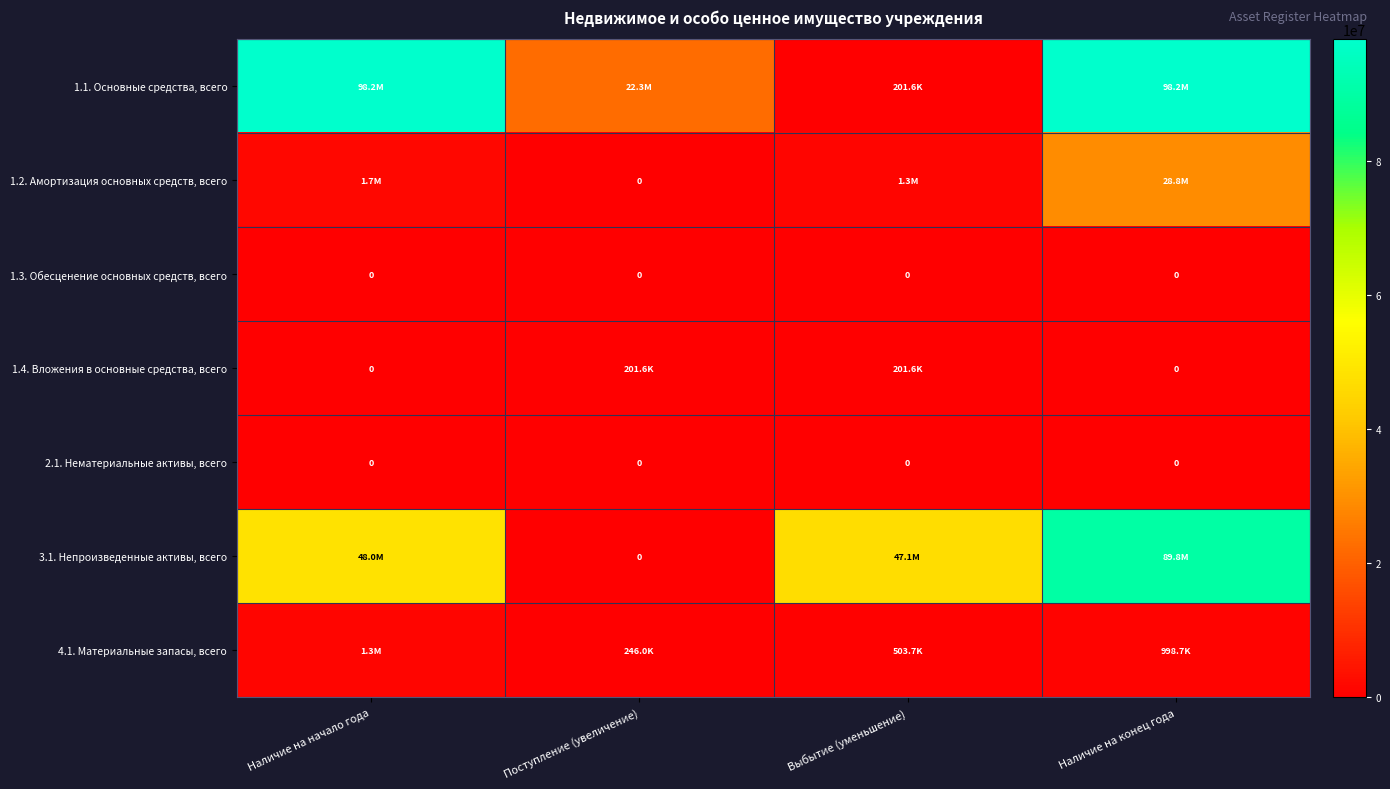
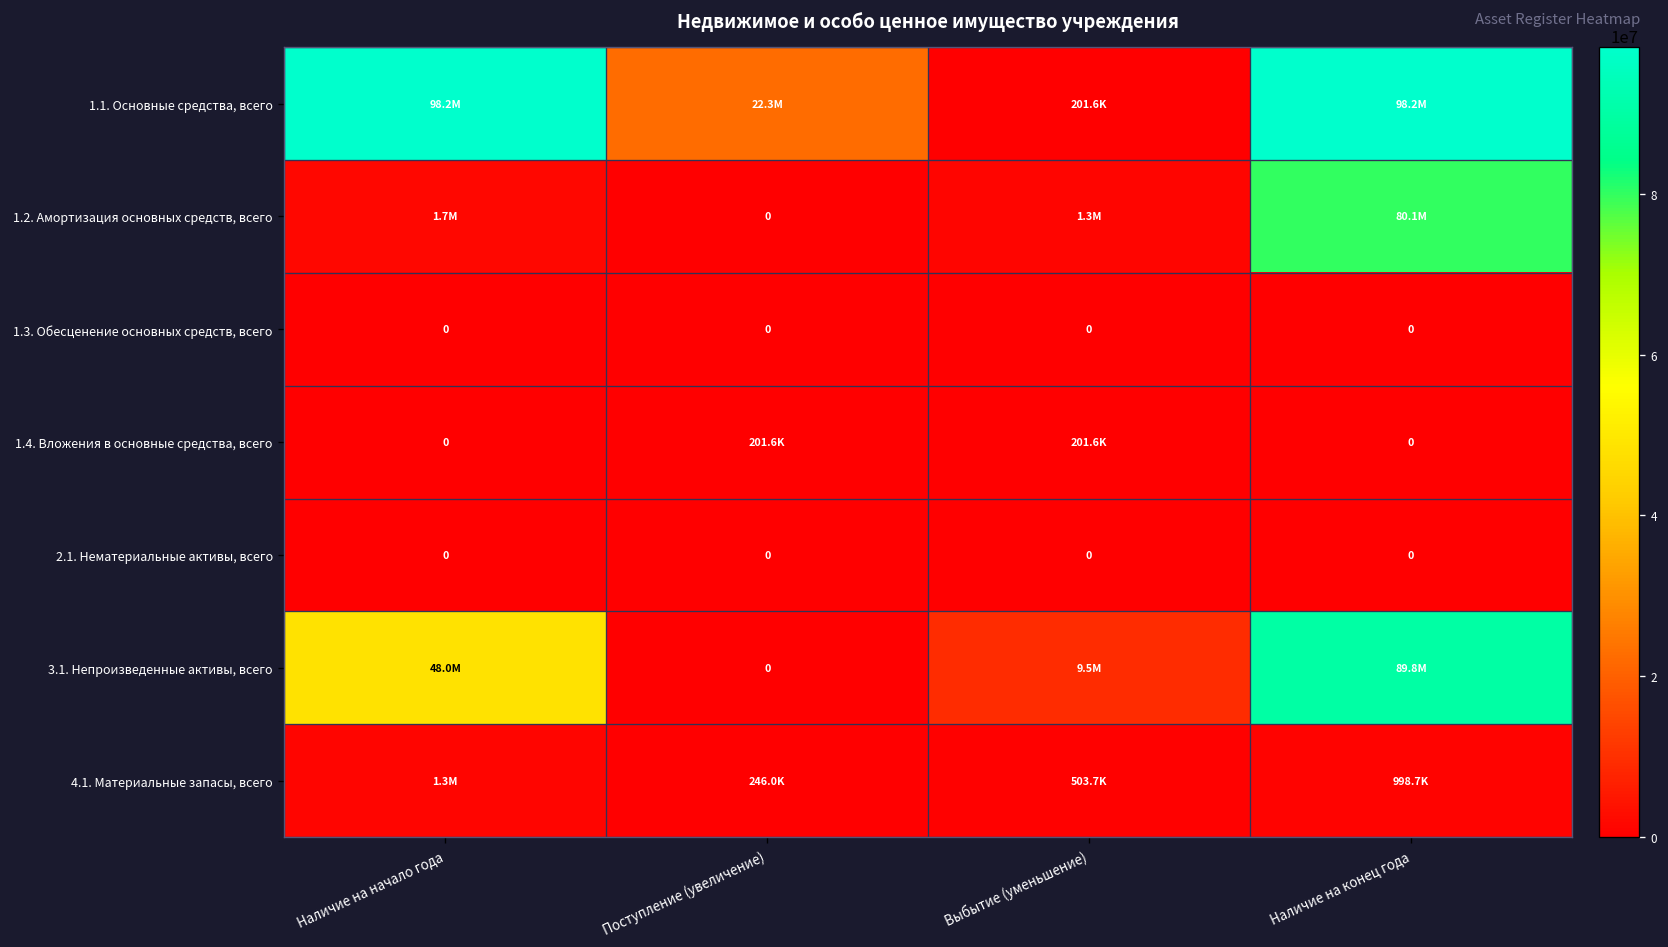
1.2. Амортизация основных средств, всего, Наличие на конец года: 28.8M -> 80.1M
3.1. Непроизведенные активы, всего, Выбытие (уменьшение): 47.1M -> 9.5M
